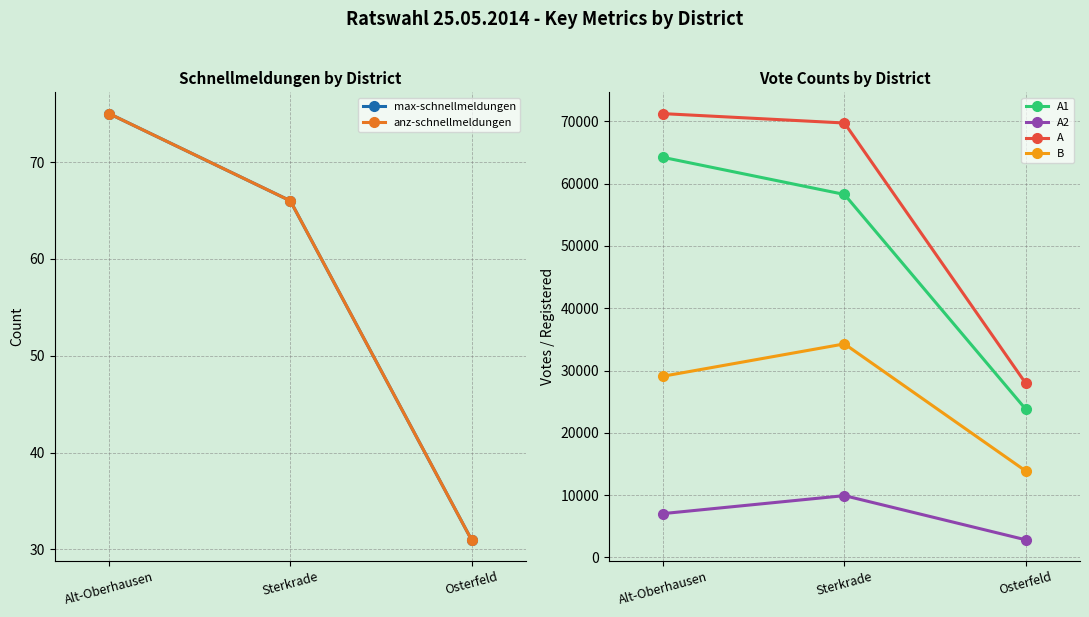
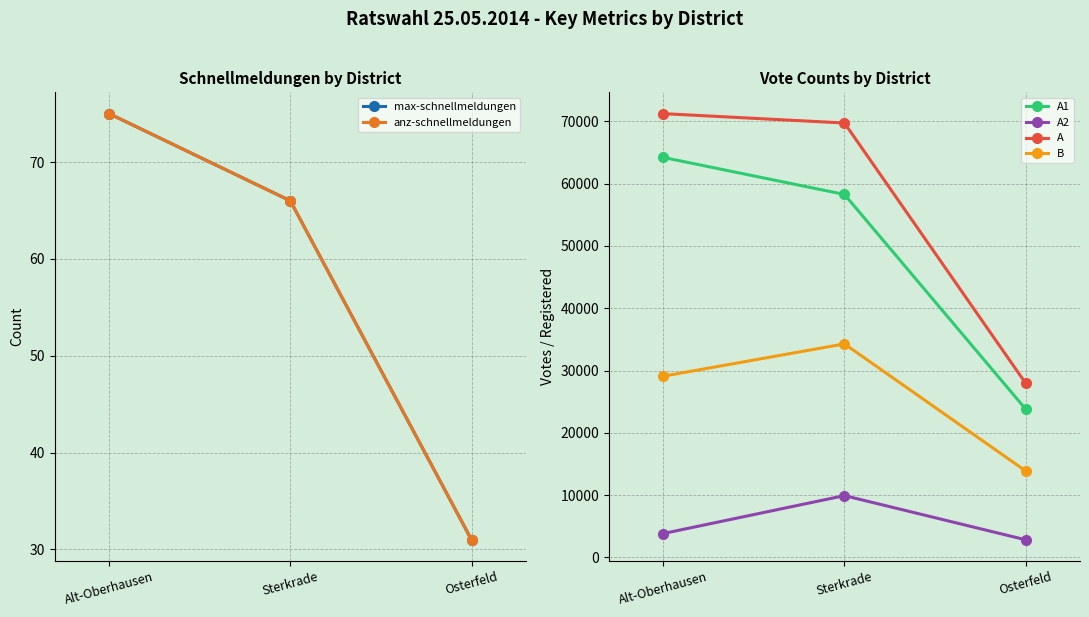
Vote Counts by District, A2, Alt-Oberhausen: 7000 -> 4000
